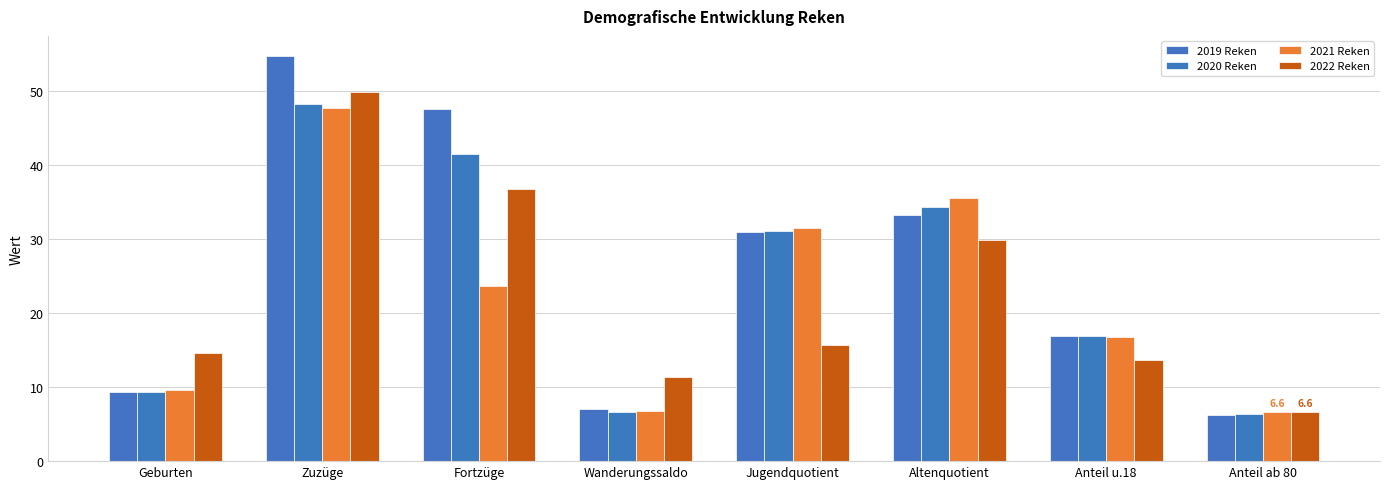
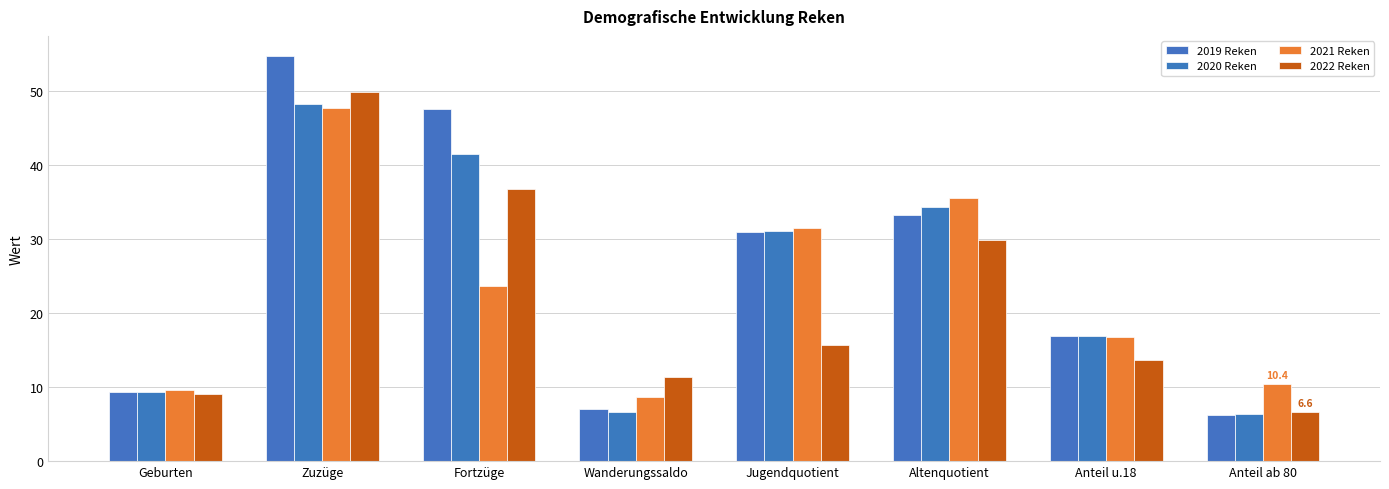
2022 Reken, Geburten: 15 -> 9
2021 Reken, Wanderungssaldo: 7 -> 9
2021 Reken, Anteil ab 80: 6.6 -> 10.4
